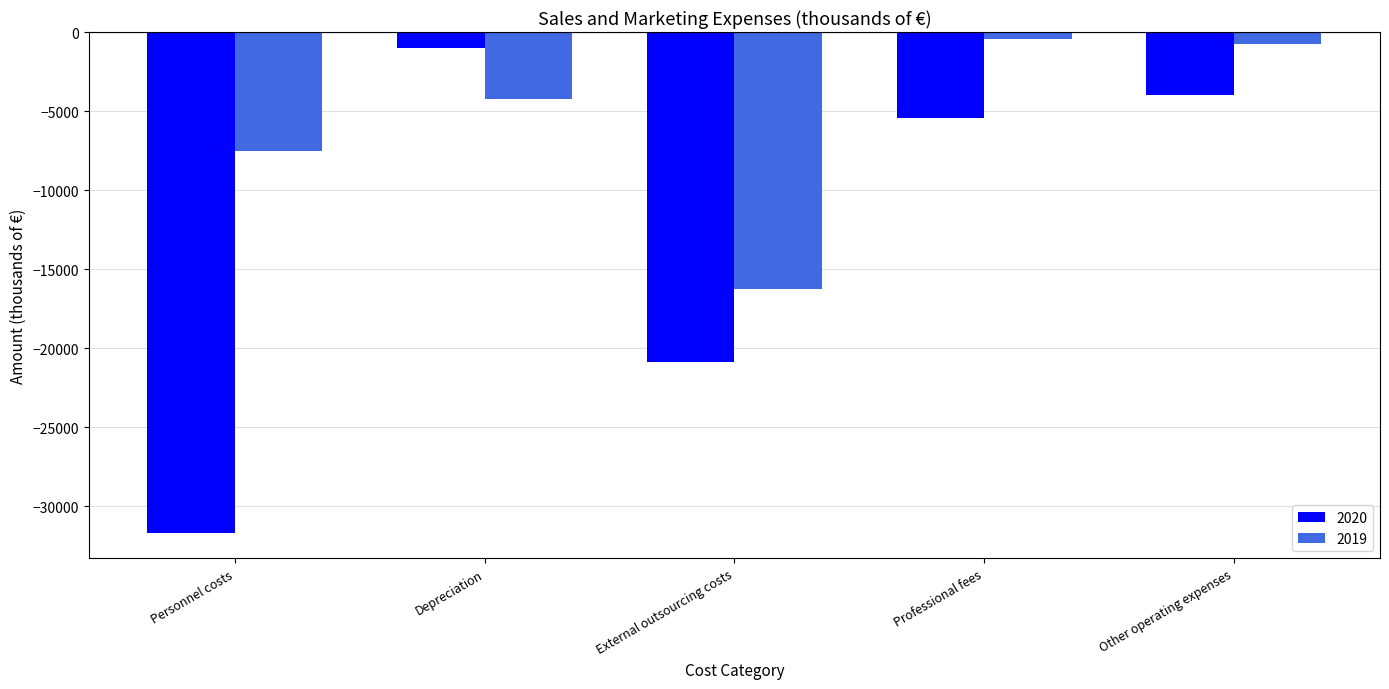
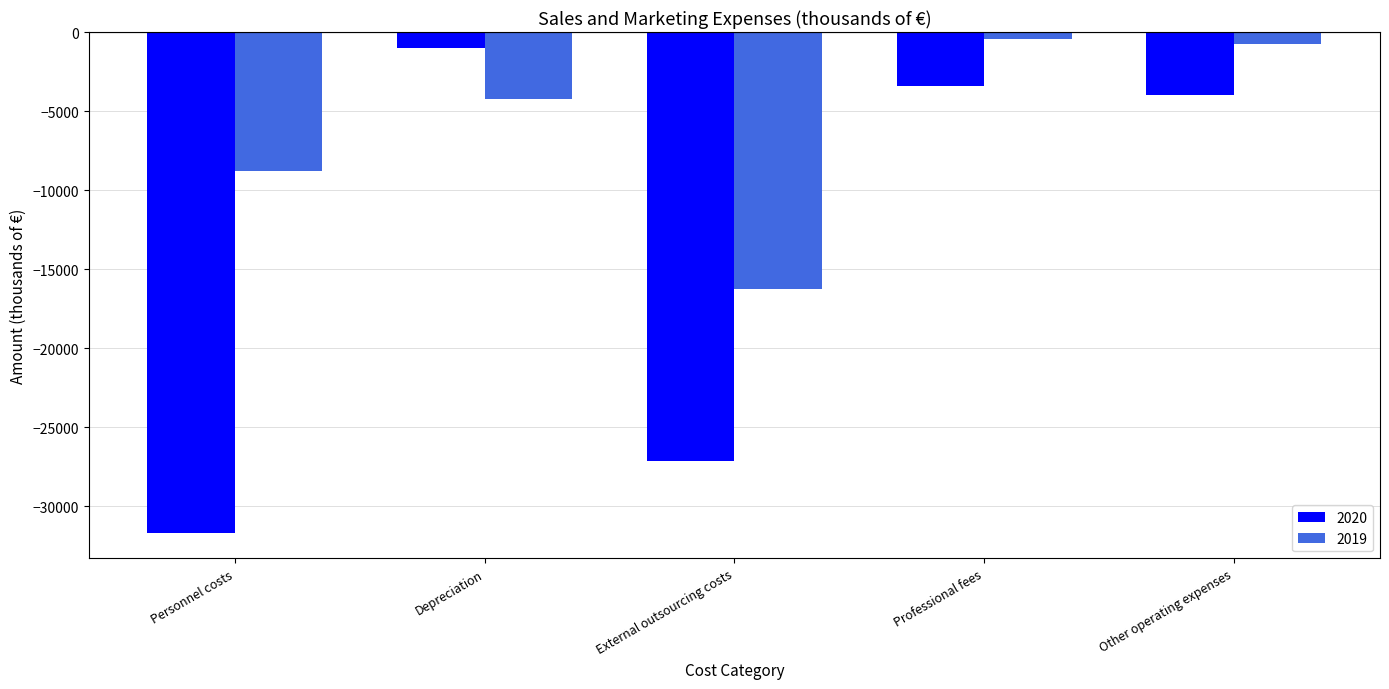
2019, Personnel costs: -7600 -> -8800
2020, External outsourcing costs: -20900 -> -27200
2020, Professional fees: -5400 -> -3400
